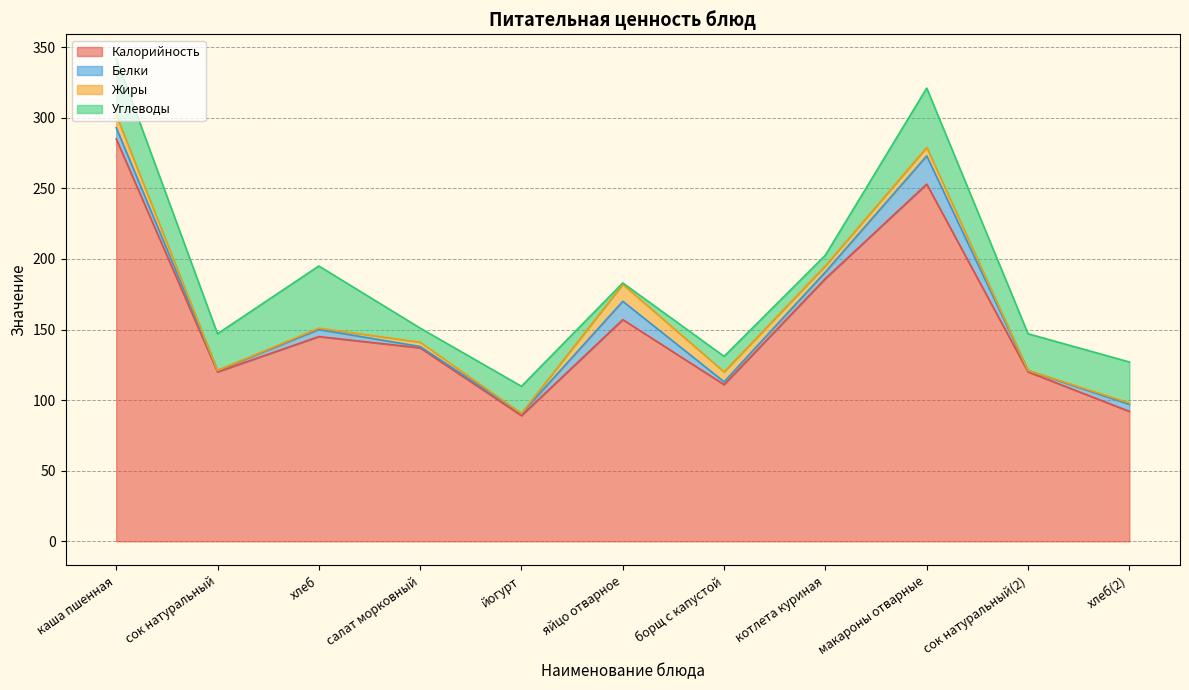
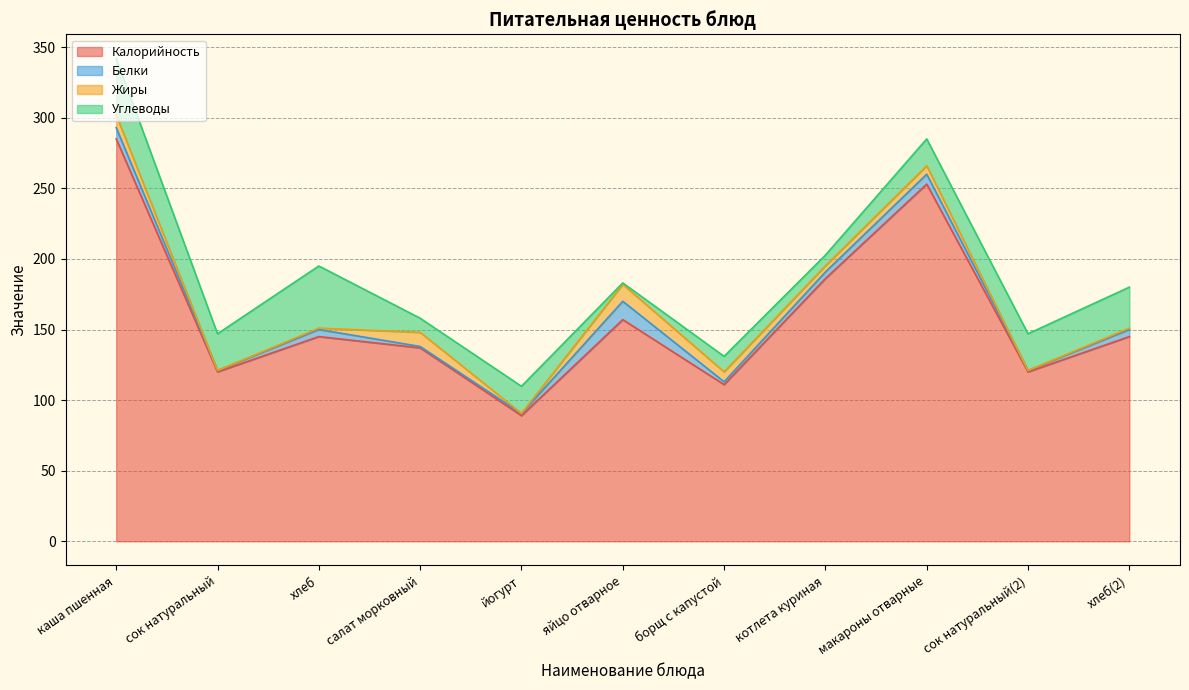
Жиры, салат морковный: 3 -> 10
Белки, макароны отварные: 20 -> 7
Углеводы, макароны отварные: 42 -> 19
Калорийность, хлеб(2): 92 -> 145
